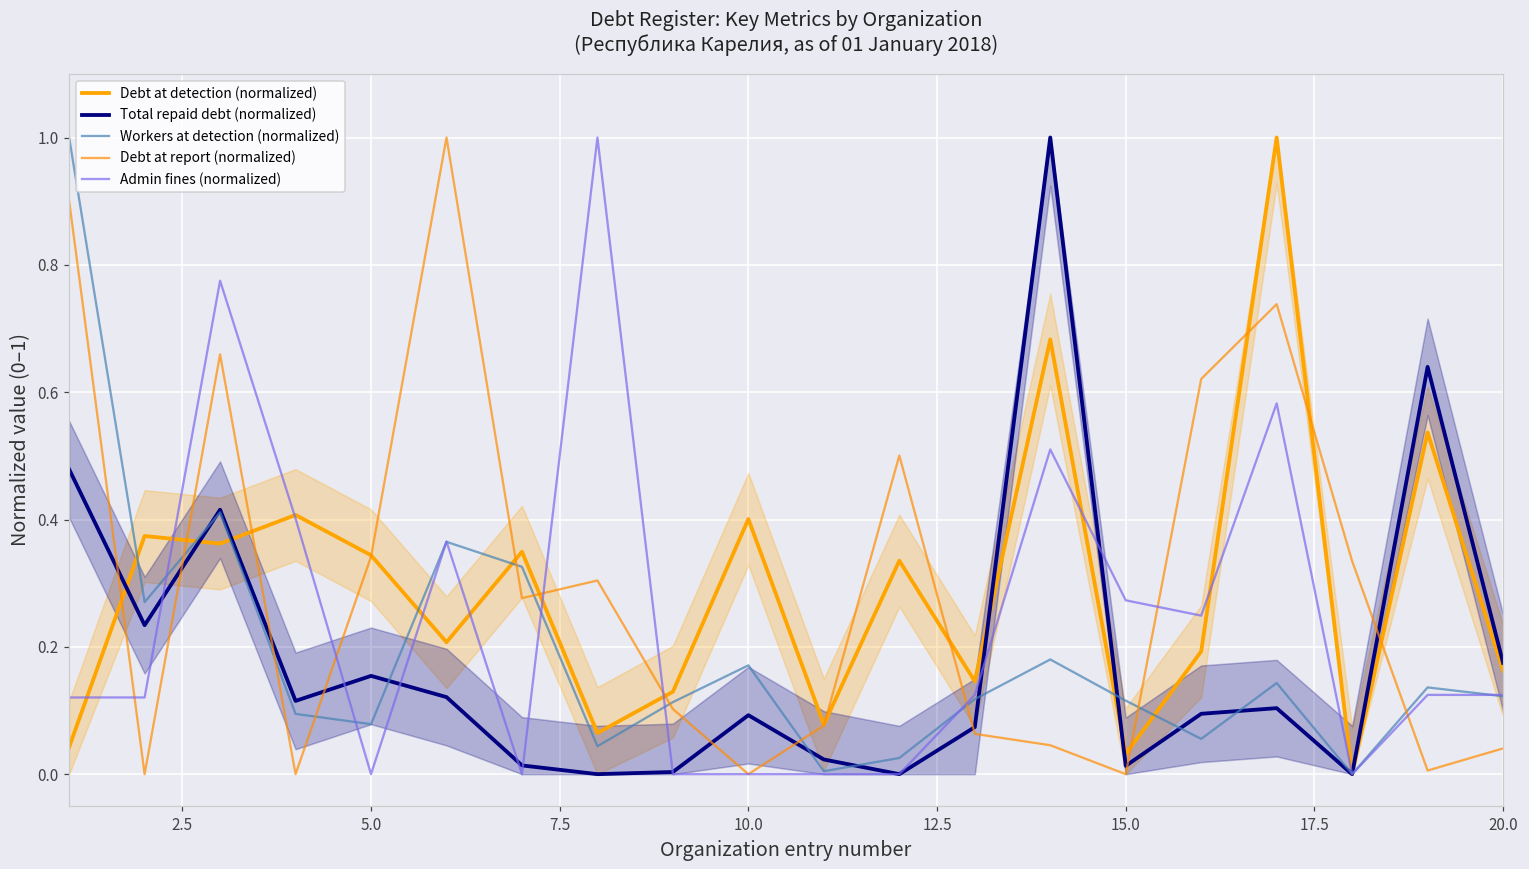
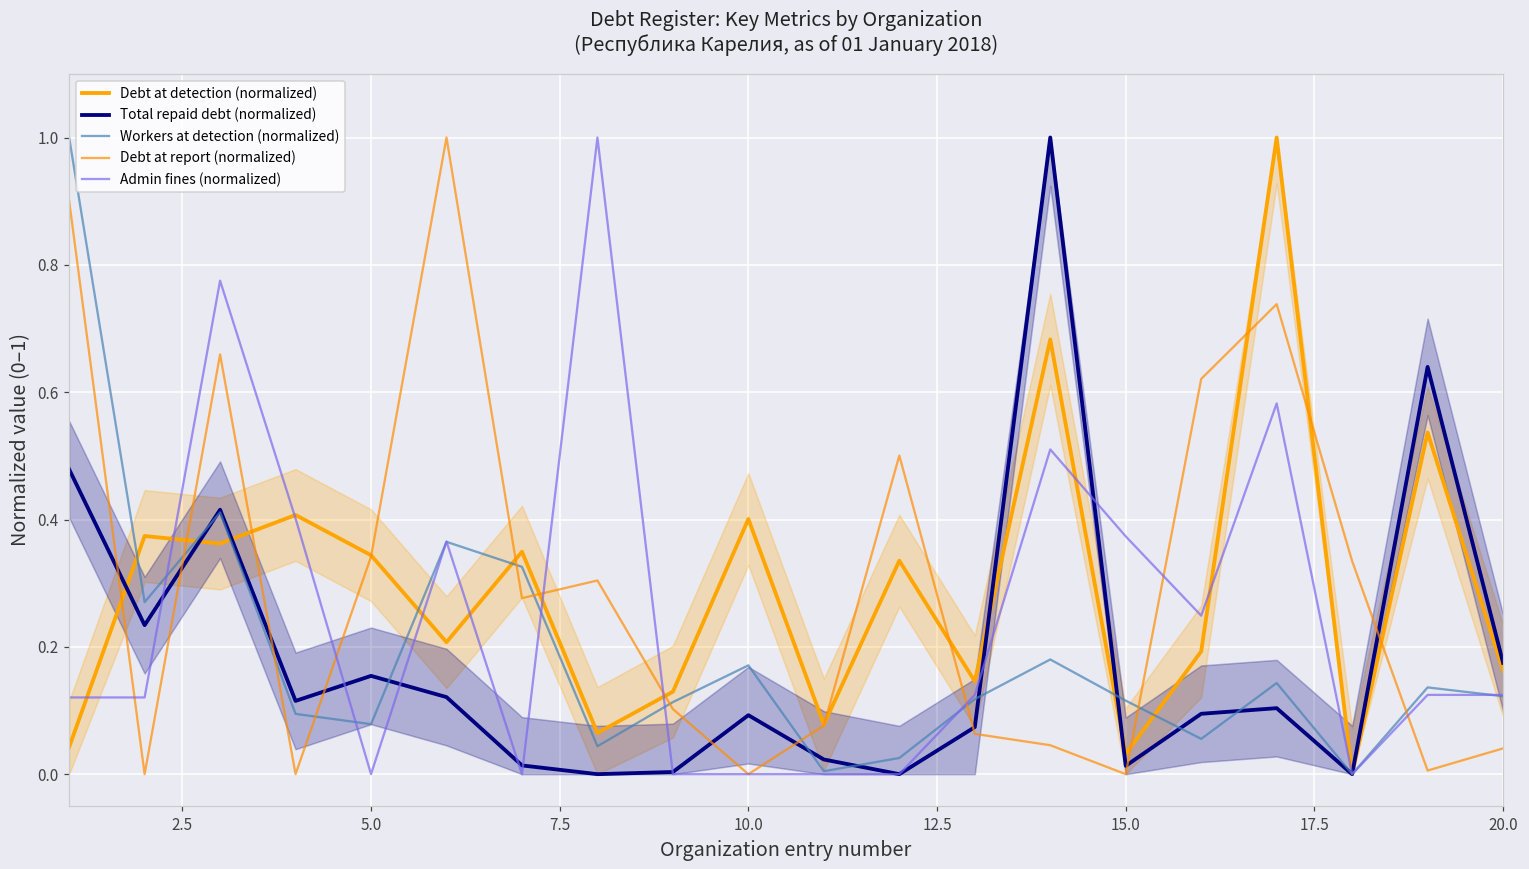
Admin fines (normalized), 15.0: 0.27 -> 0.37
